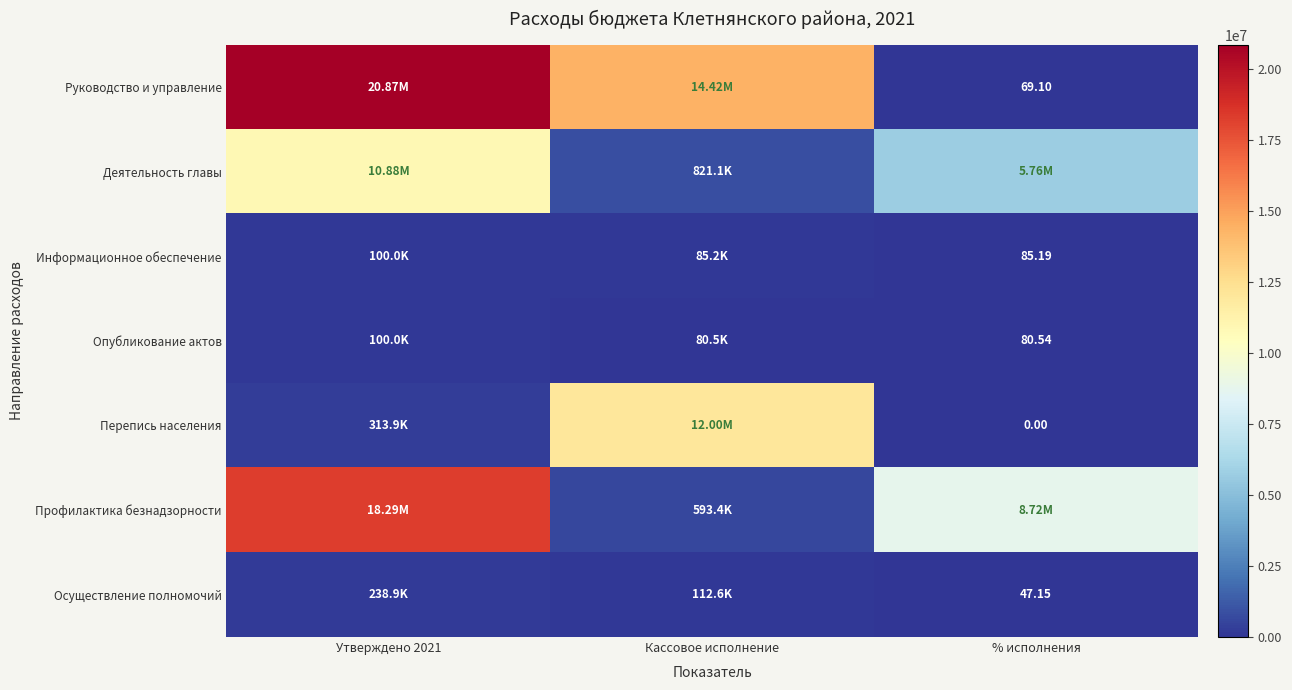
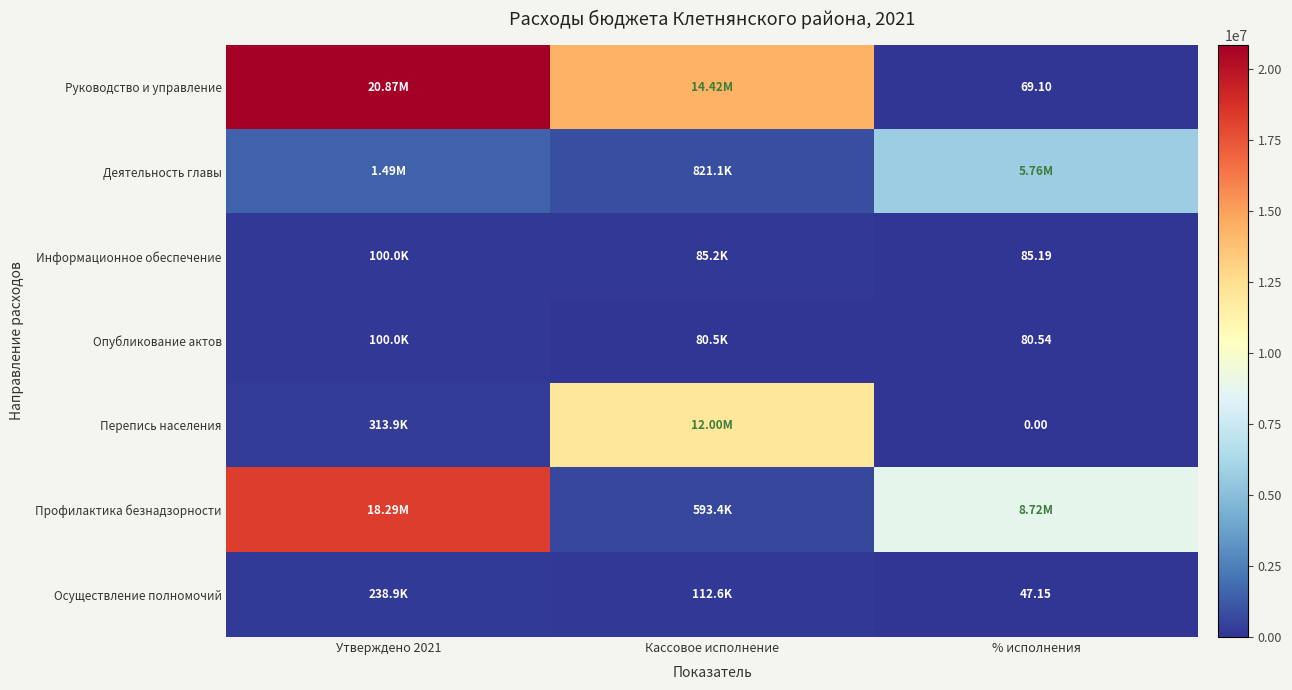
Деятельность главы, Утверждено 2021: 10.88M -> 1.49M
